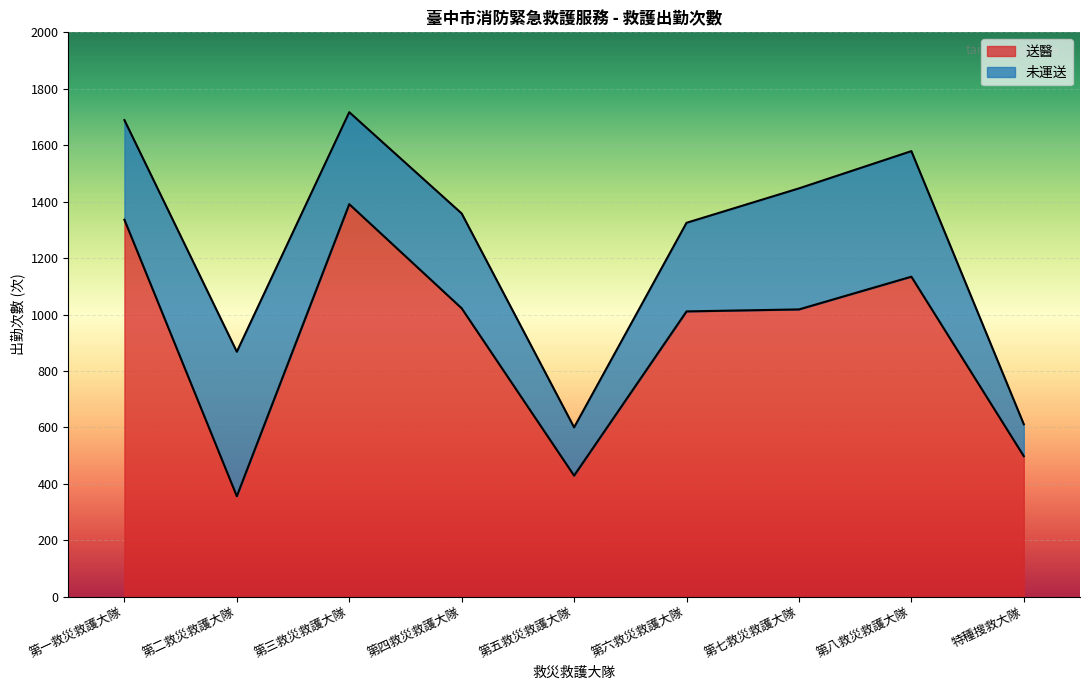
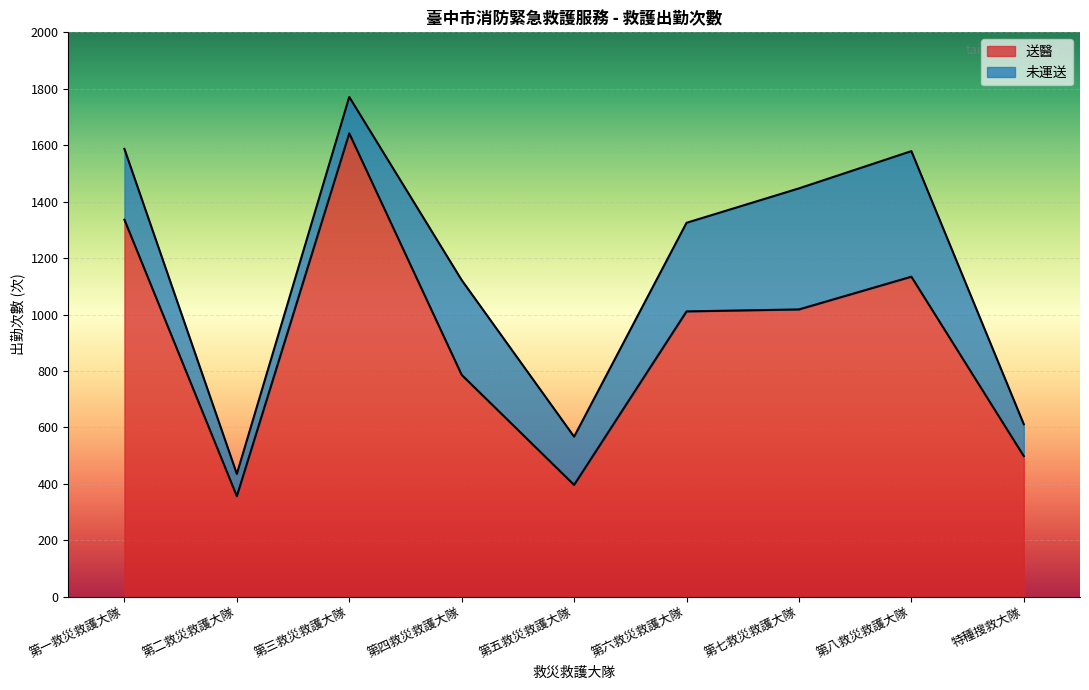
未運送, 第一救災救護大隊: 350 -> 250
未運送, 第二救災救護大隊: 510 -> 80
送醫, 第三救災救護大隊: 1390 -> 1640
未運送, 第三救災救護大隊: 330 -> 130
送醫, 第四救災救護大隊: 1020 -> 790
送醫, 第五救災救護大隊: 430 -> 400
